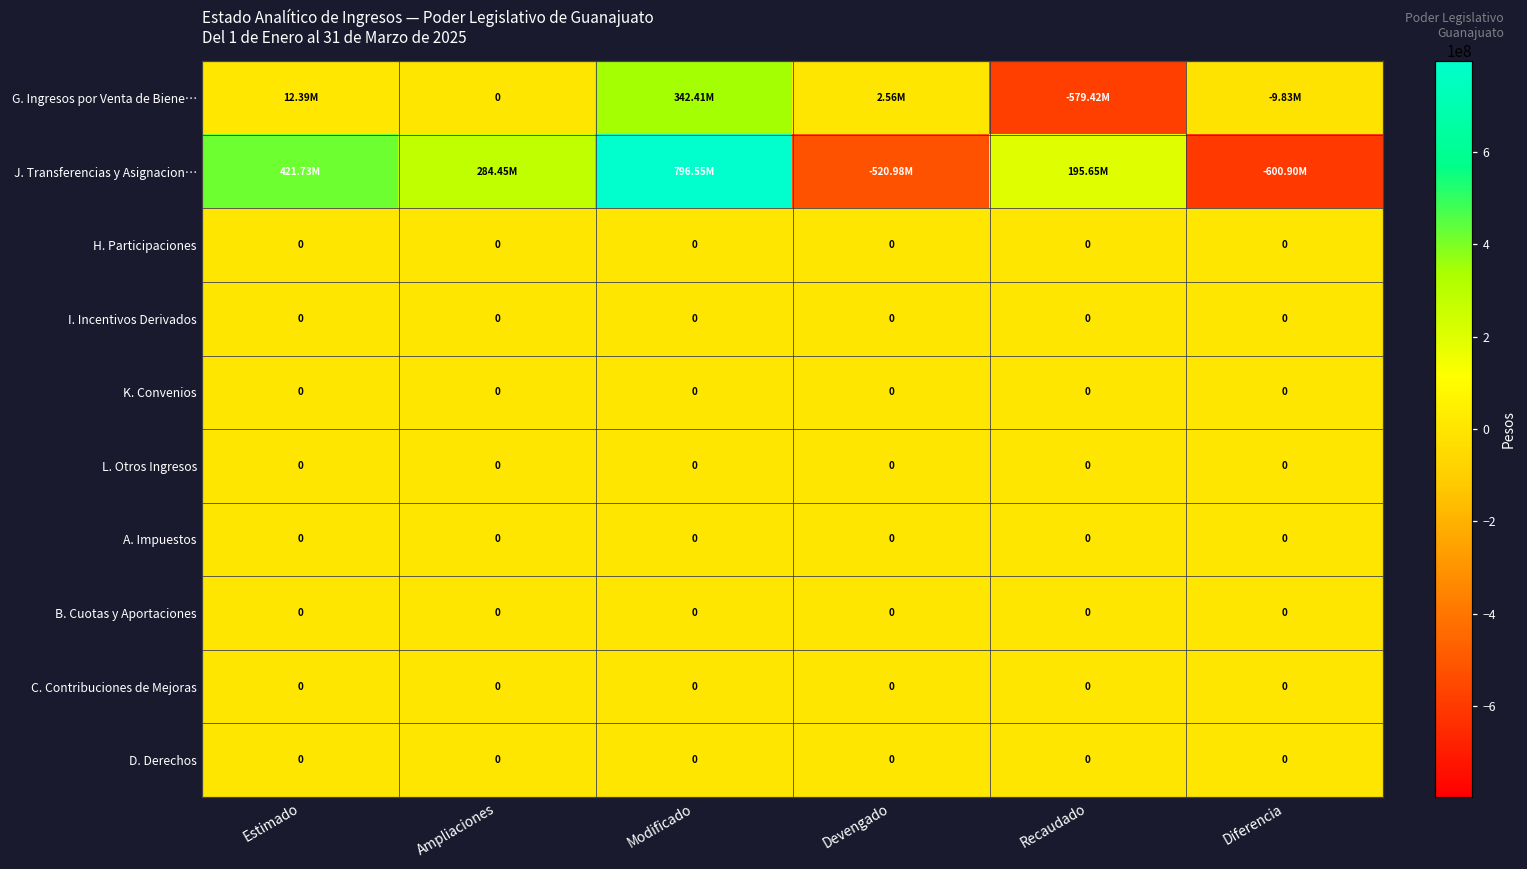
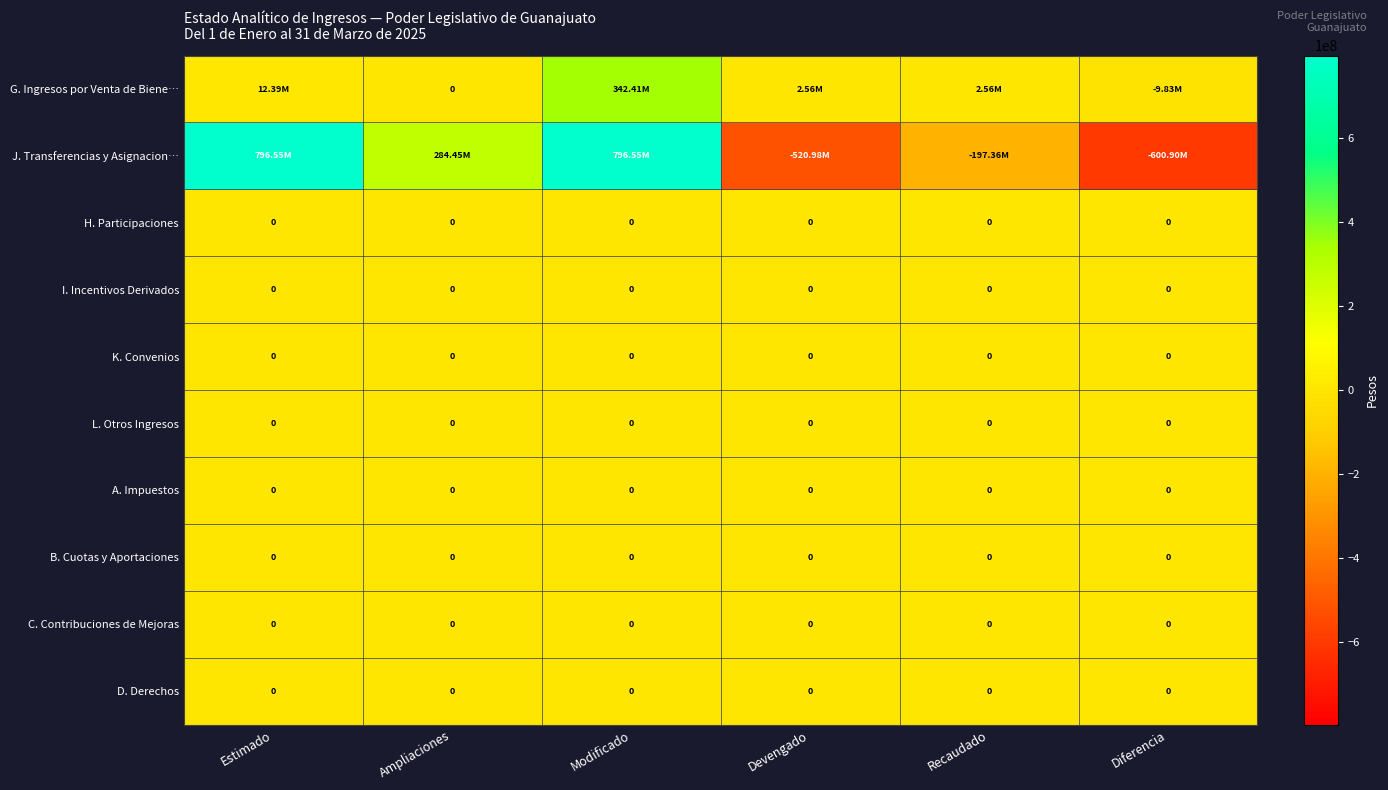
G. Ingresos por Venta de Biene…, Recaudado: -579.42M -> 2.56M
J. Transferencias y Asignacion…, Estimado: 421.73M -> 796.55M
J. Transferencias y Asignacion…, Recaudado: 195.65M -> -197.36M
